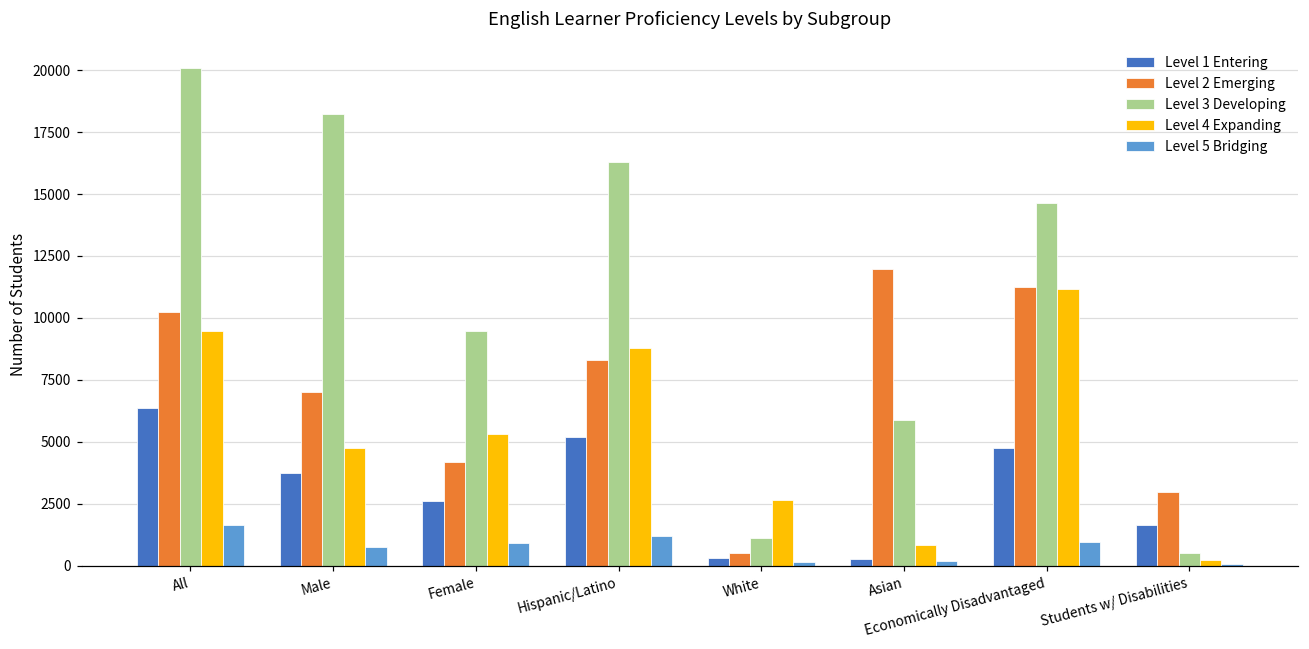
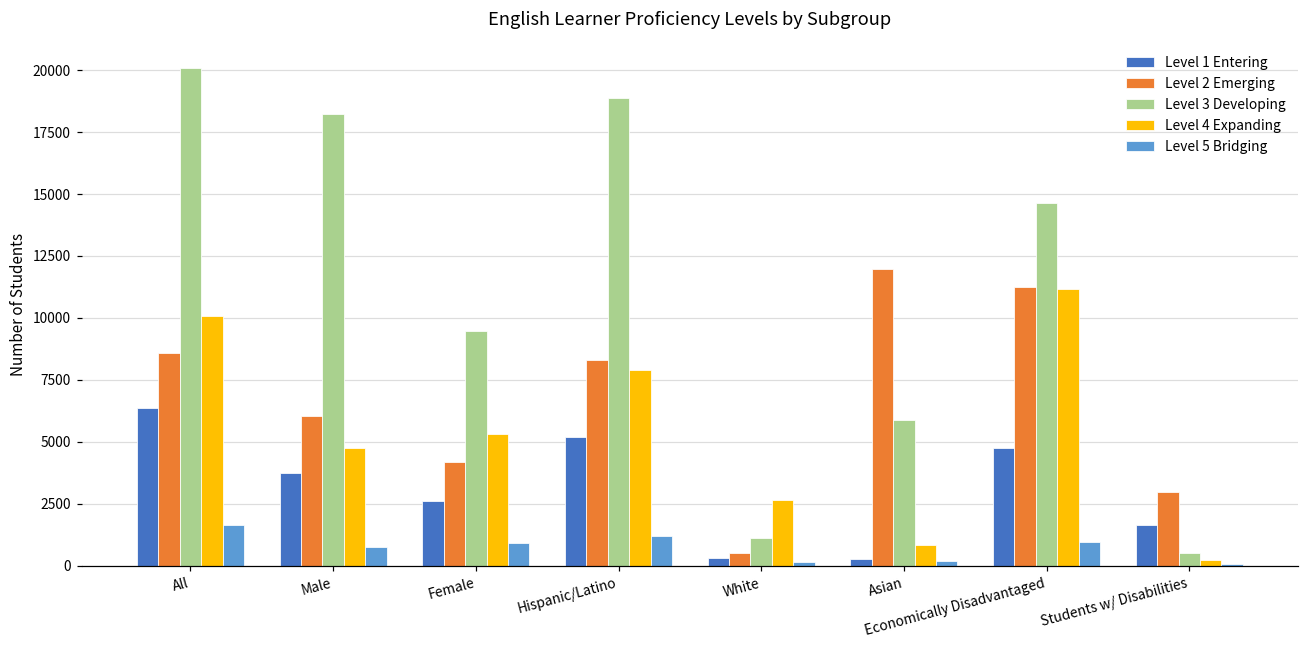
Level 2 Emerging, All: 10200 -> 8600
Level 4 Expanding, All: 9500 -> 10100
Level 2 Emerging, Male: 7000 -> 6000
Level 3 Developing, Hispanic/Latino: 16300 -> 18900
Level 4 Expanding, Hispanic/Latino: 8800 -> 7900
